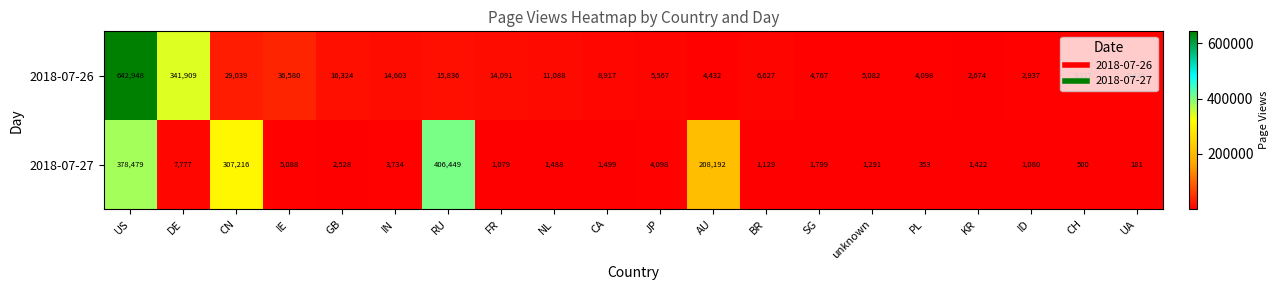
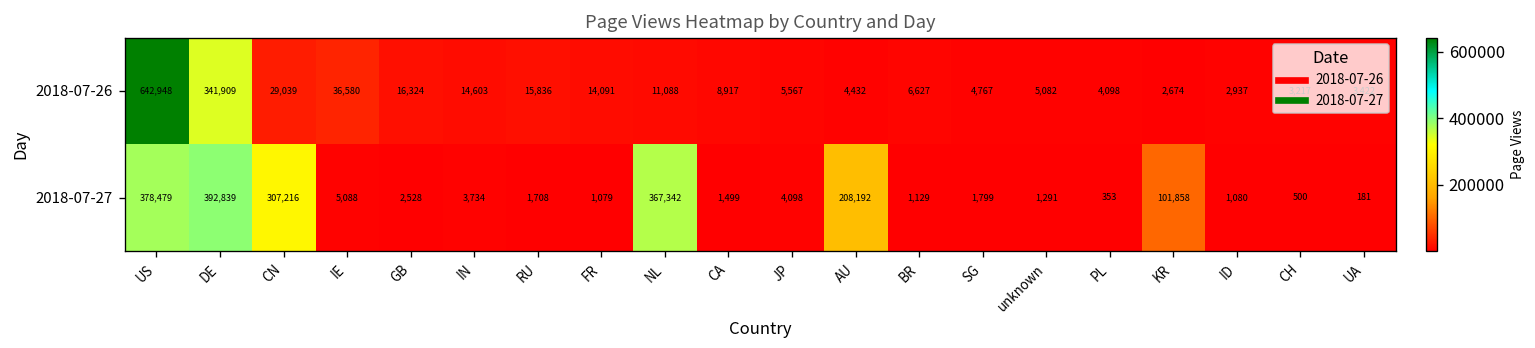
2018-07-27, DE: 7,777 -> 392,839
2018-07-27, RU: 406,449 -> 1,708
2018-07-27, NL: 1,488 -> 367,342
2018-07-27, KR: 1,422 -> 101,858
